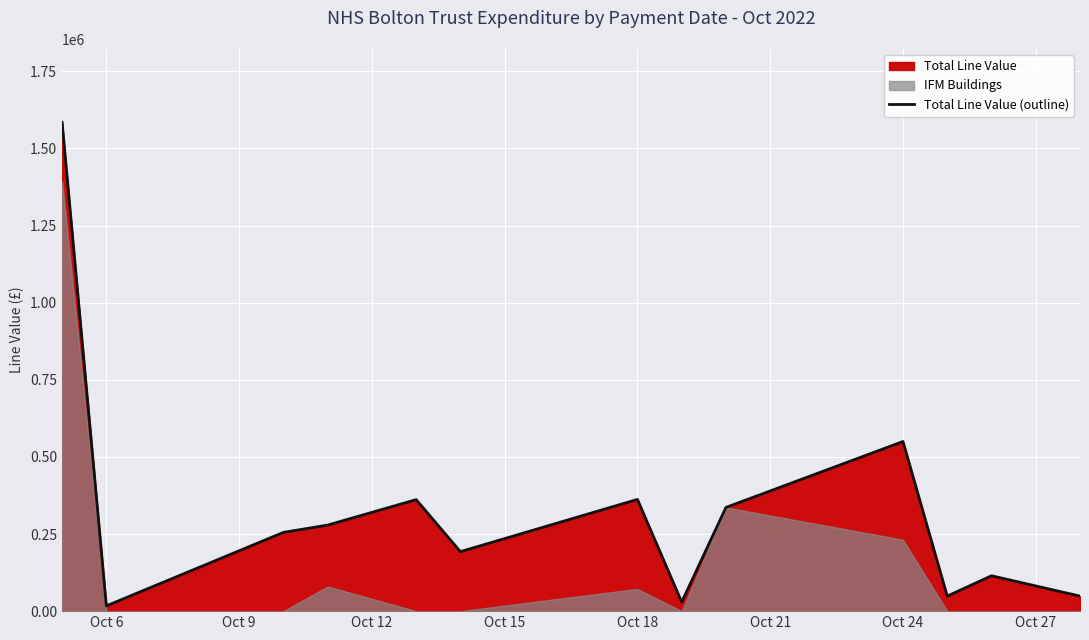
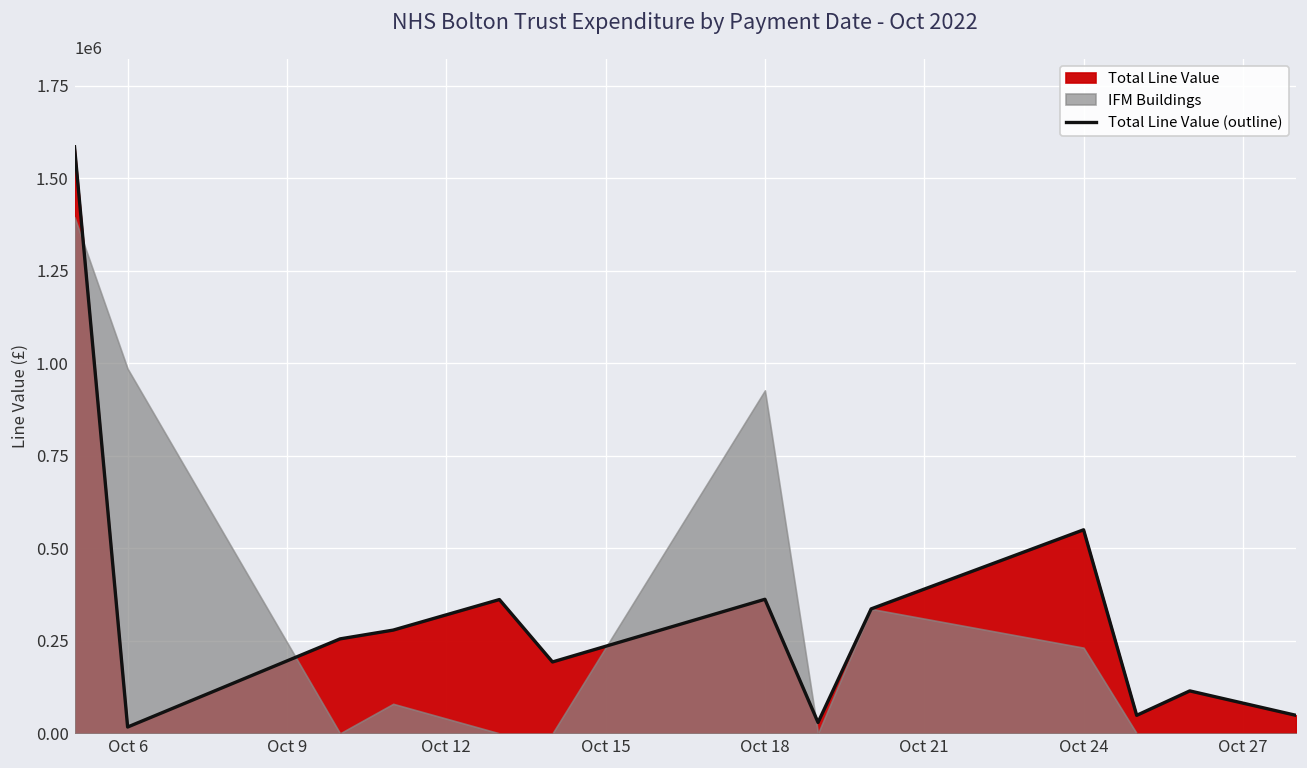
IFM Buildings, Oct 6: 0 -> 990000
IFM Buildings, Oct 18: 70000 -> 930000
